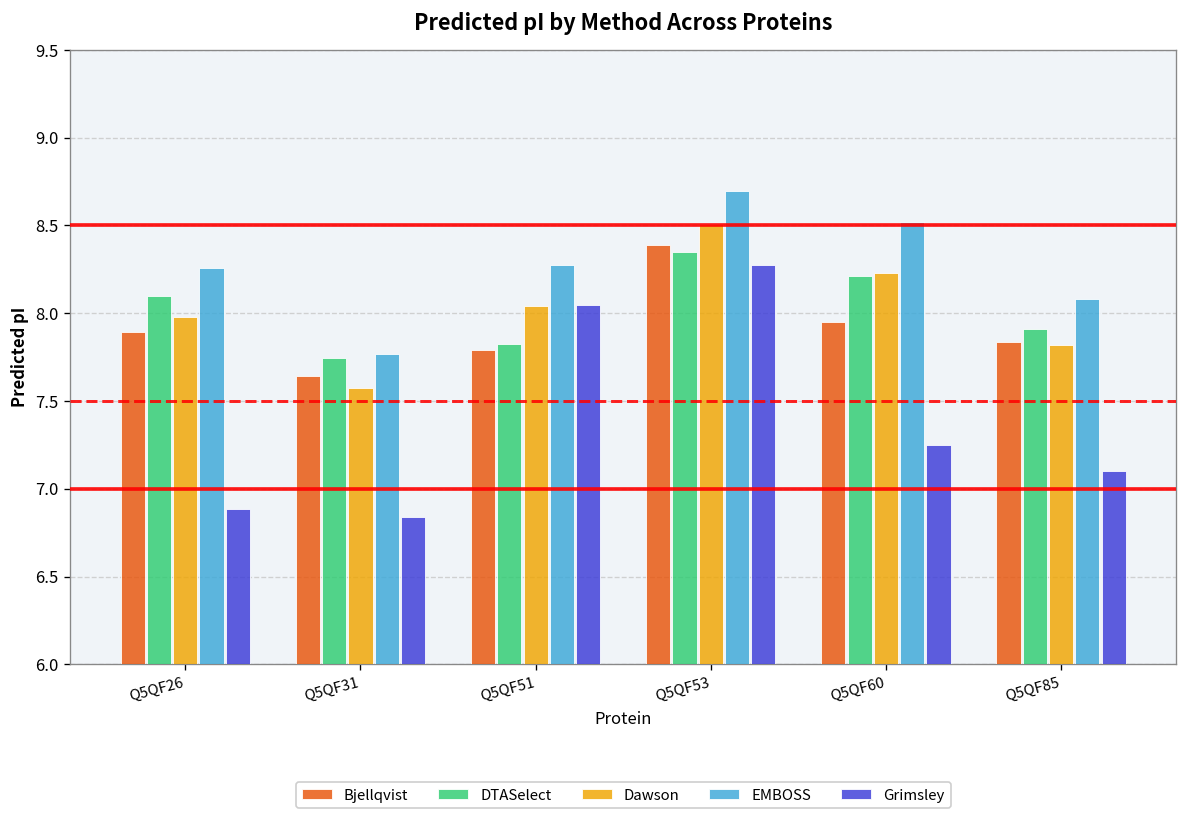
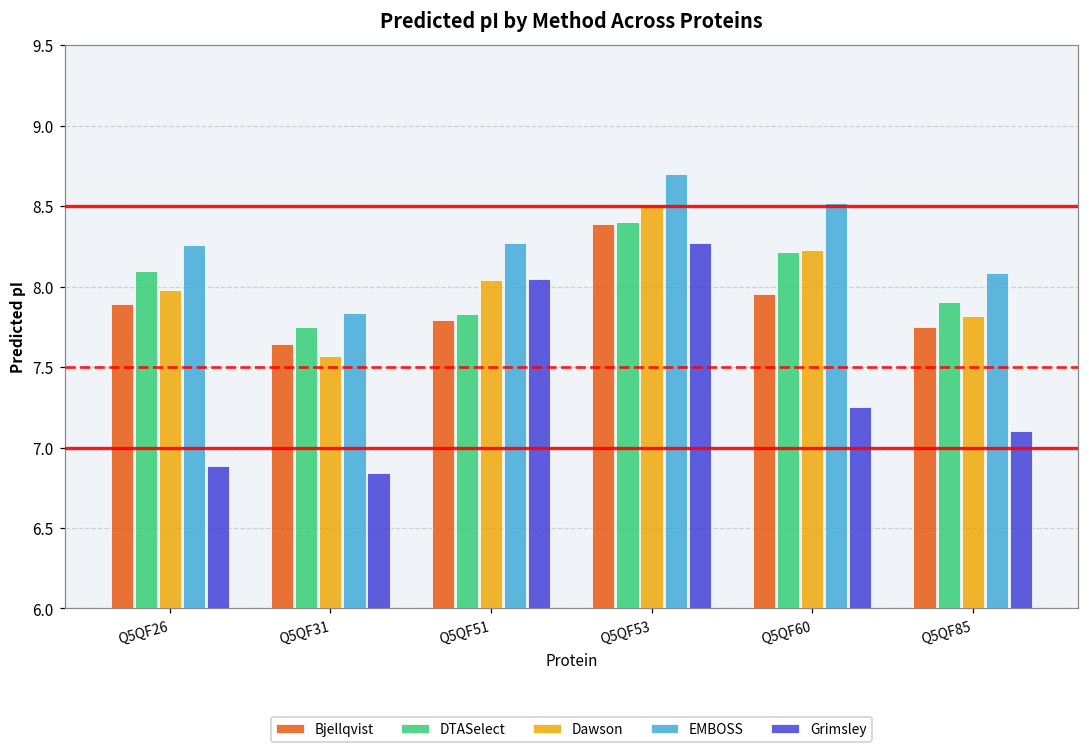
EMBOSS, Q5QF31: 7.77 -> 7.83
DTASelect, Q5QF53: 8.35 -> 8.40
Bjellqvist, Q5QF85: 7.84 -> 7.75
